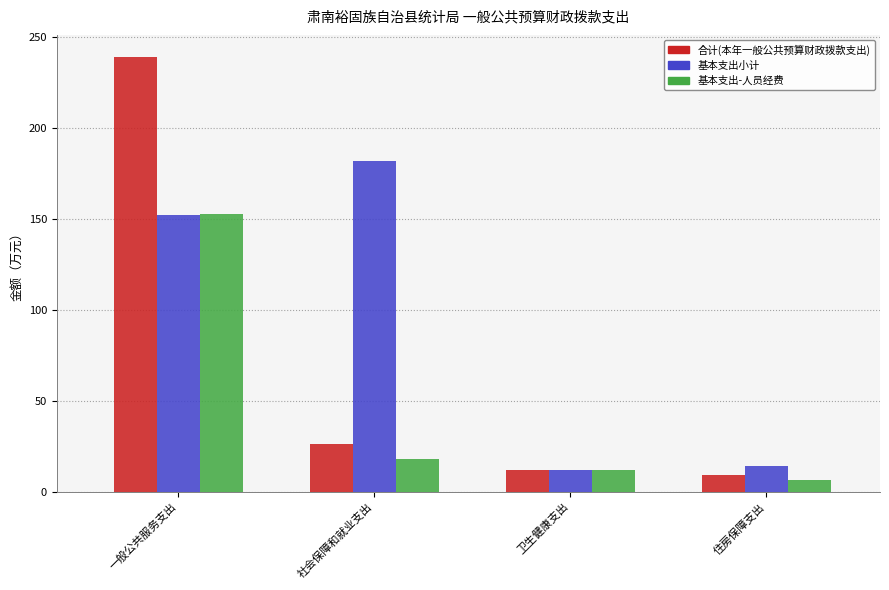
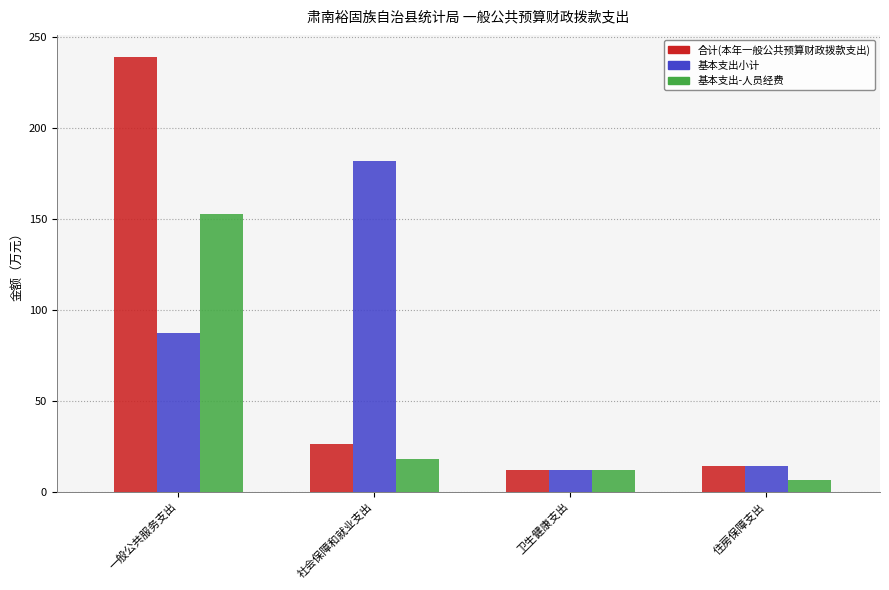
基本支出小计, 一般公共服务支出: 152 -> 87
合计(本年一般公共预算财政拨款支出), 住房保障支出: 9 -> 14
